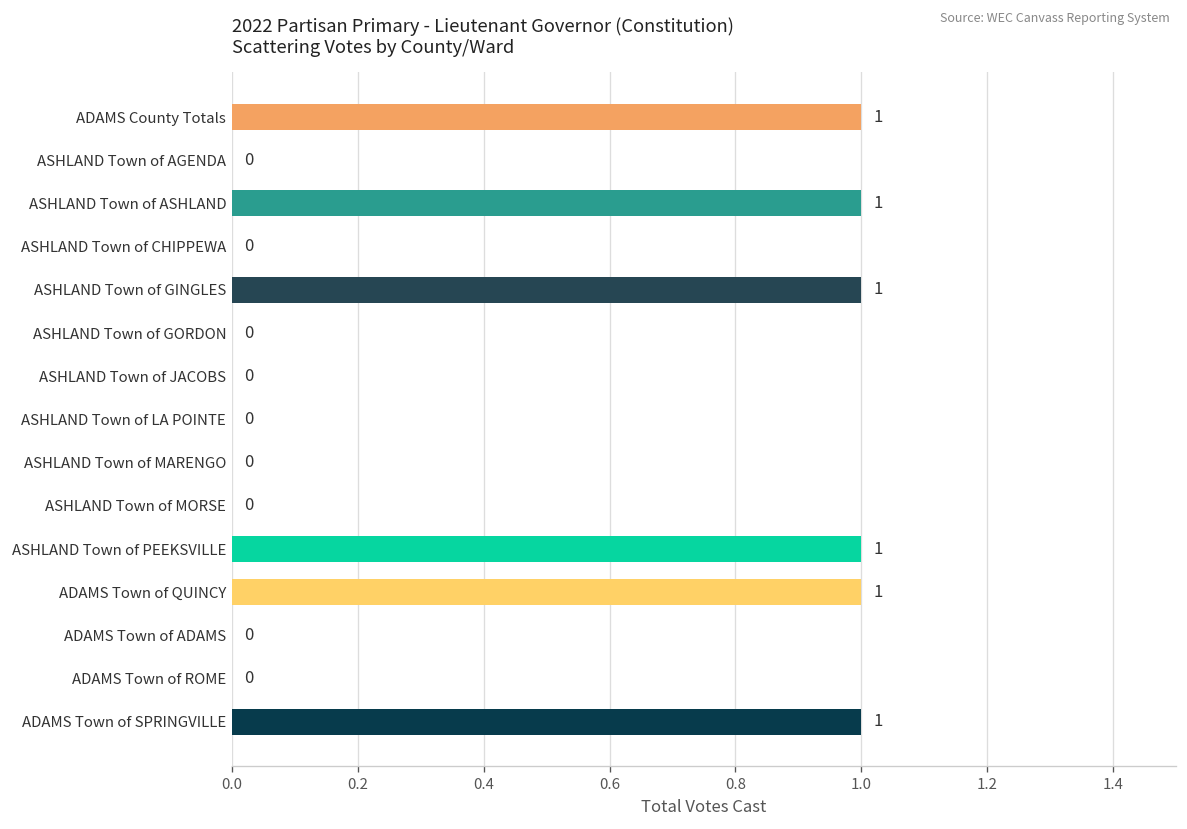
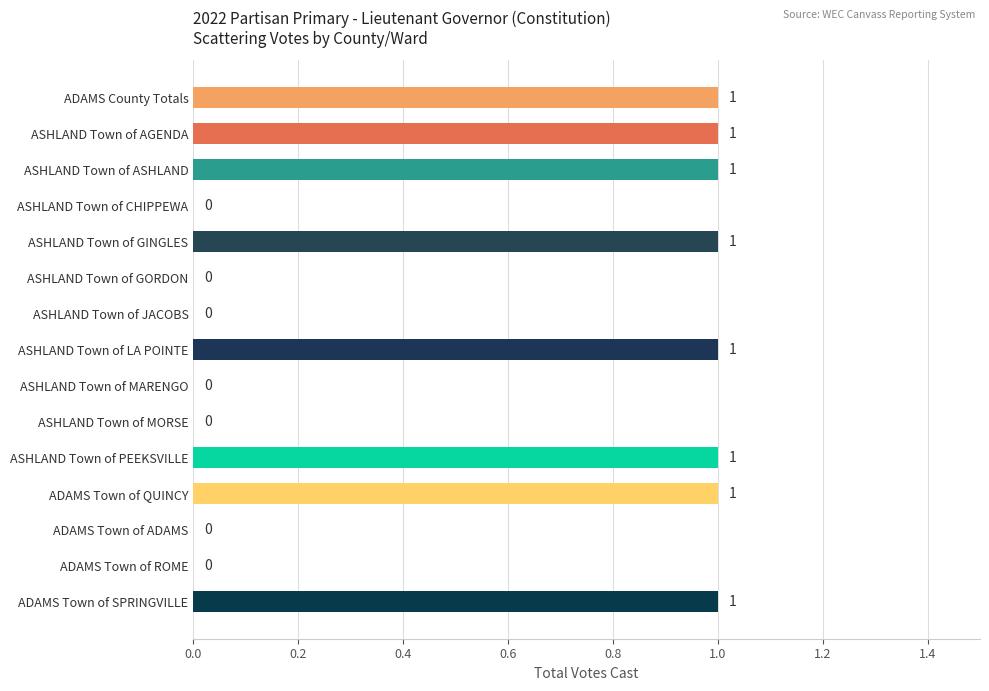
ASHLAND Town of AGENDA: 0 -> 1
ASHLAND Town of LA POINTE: 0 -> 1
